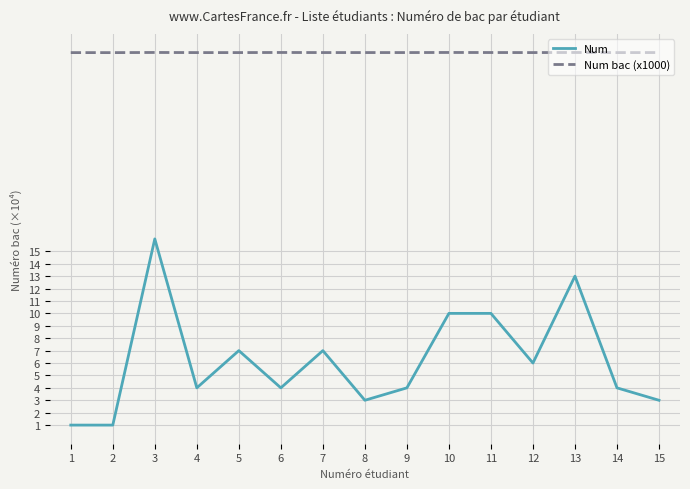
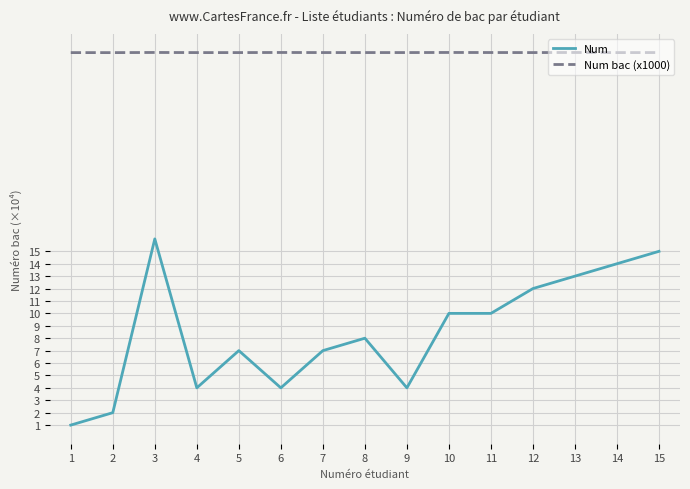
Num, 2: 1 -> 2
Num, 8: 3 -> 8
Num, 12: 6 -> 12
Num, 14: 4 -> 14
Num, 15: 3 -> 15
